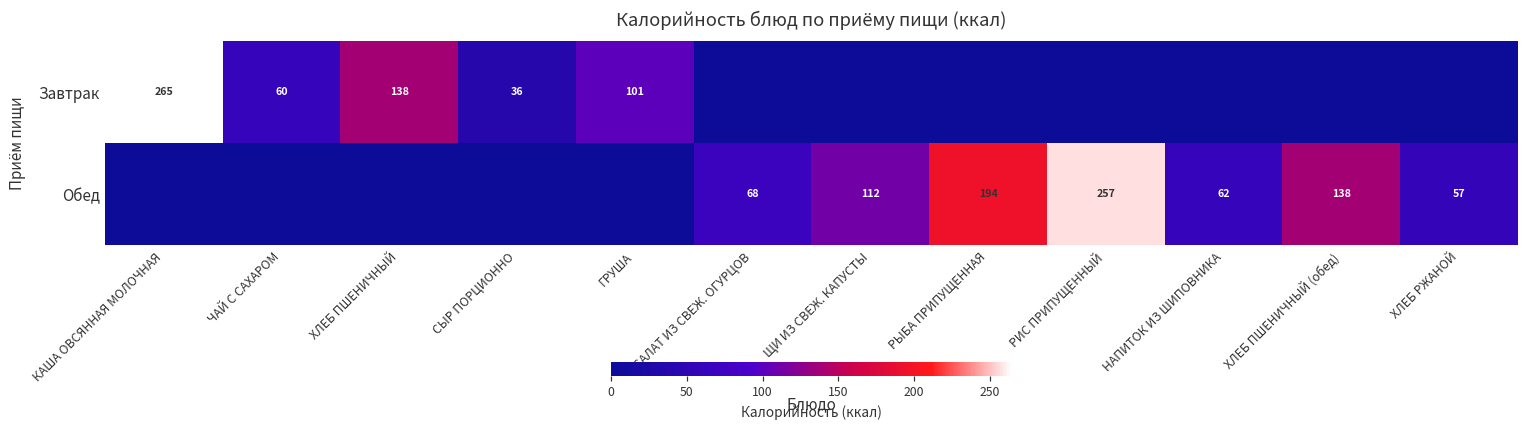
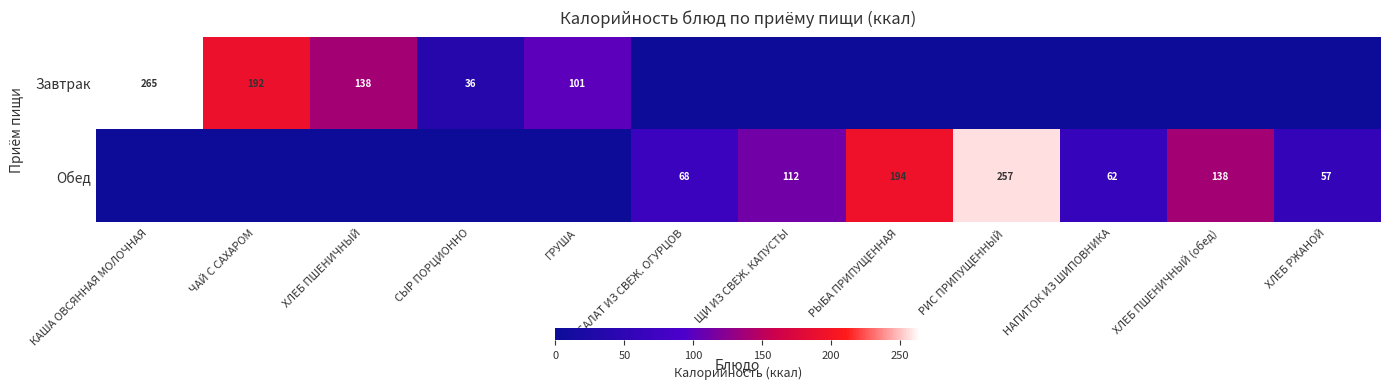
Завтрак, ЧАЙ С САХАРОМ: 60 -> 192
